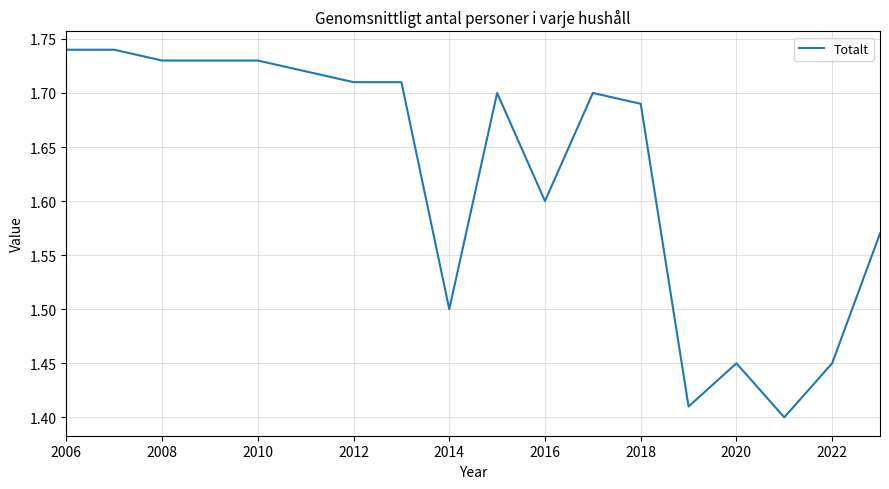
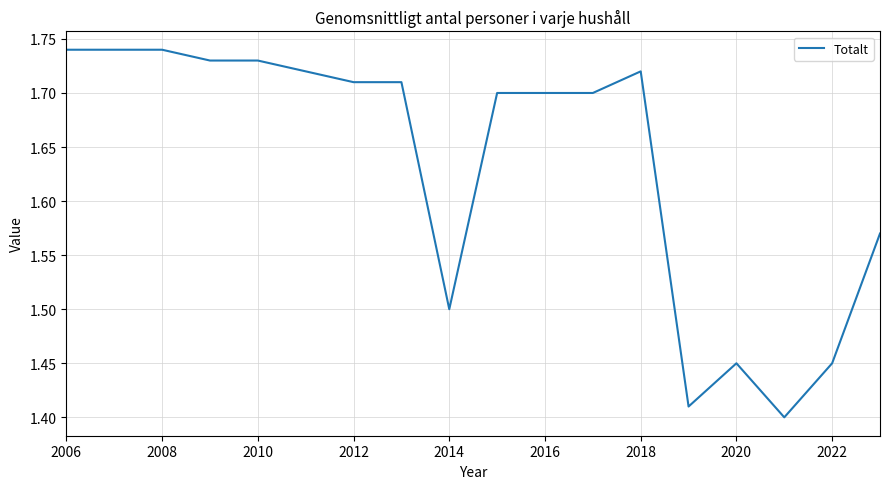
2008: 1.73 -> 1.74
2016: 1.6 -> 1.7
2018: 1.69 -> 1.72
